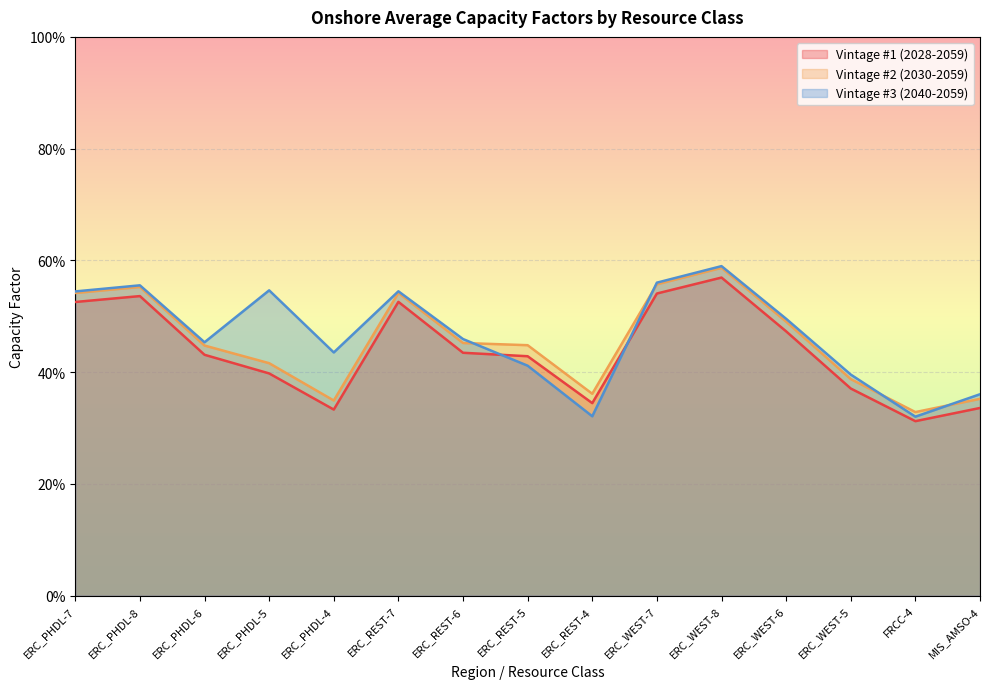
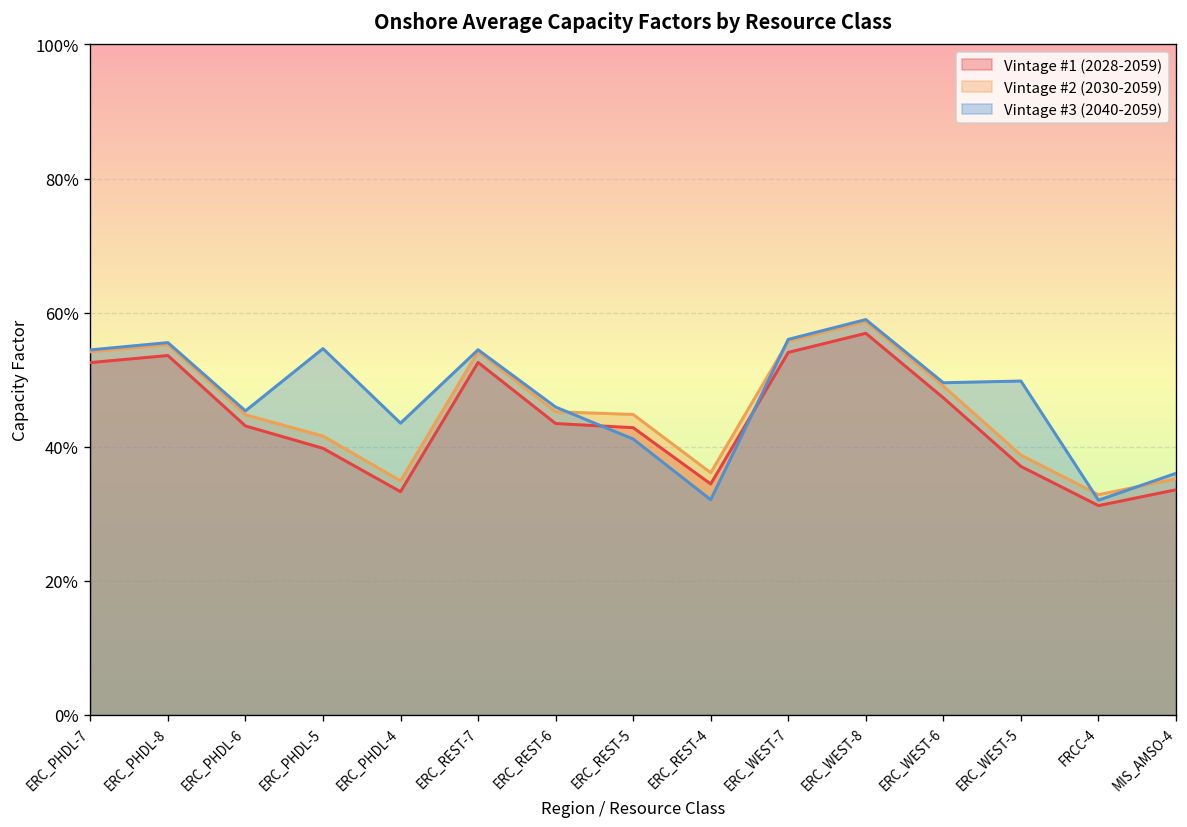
Vintage #3 (2040-2059), ERC_WEST-5: 40% -> 50%
